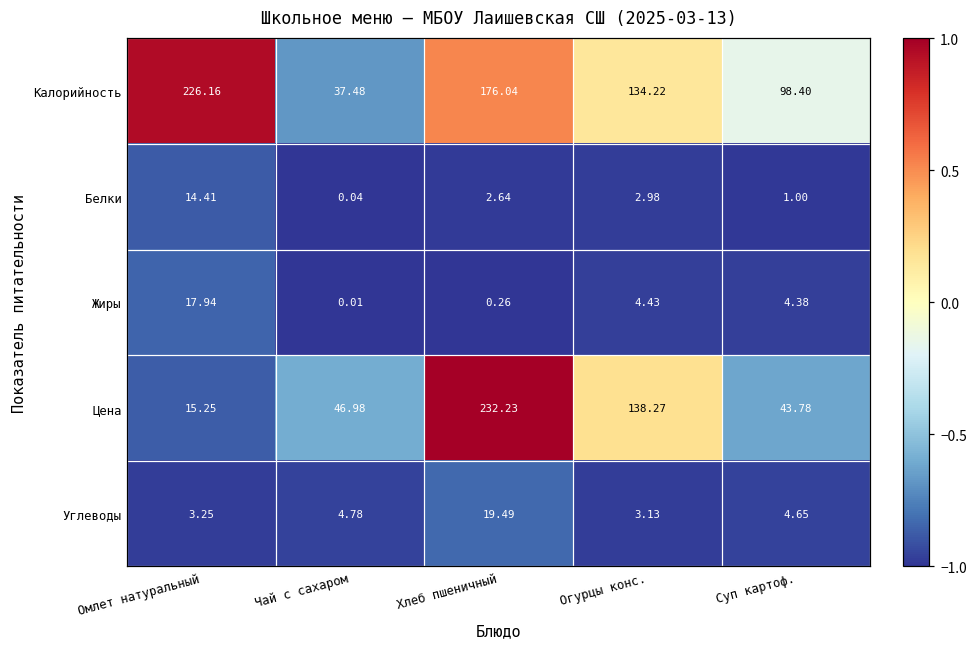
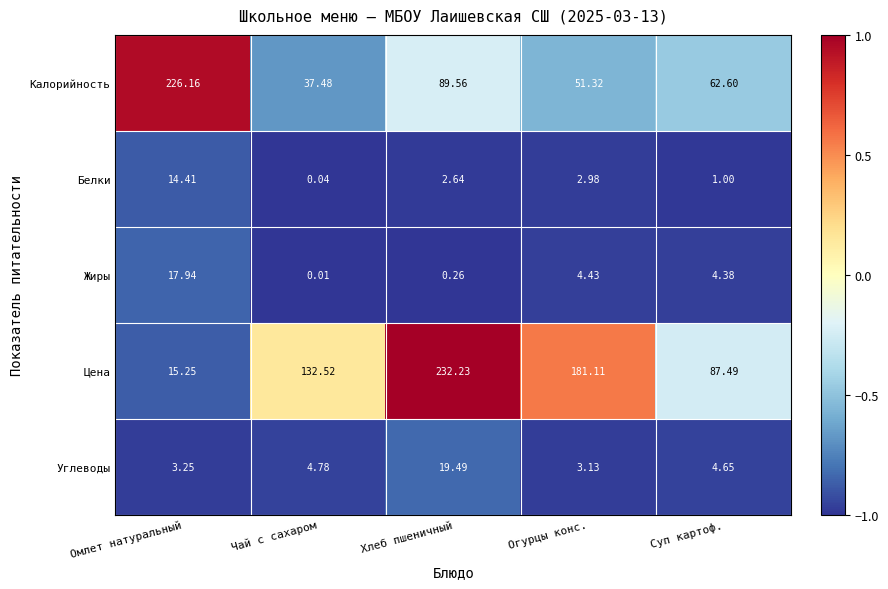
Калорийность, Хлеб пшеничный: 176.04 -> 89.56
Калорийность, Огурцы конс.: 134.22 -> 51.32
Калорийность, Суп картоф.: 98.40 -> 62.60
Цена, Чай с сахаром: 46.98 -> 132.52
Цена, Огурцы конс.: 138.27 -> 181.11
Цена, Суп картоф.: 43.78 -> 87.49
